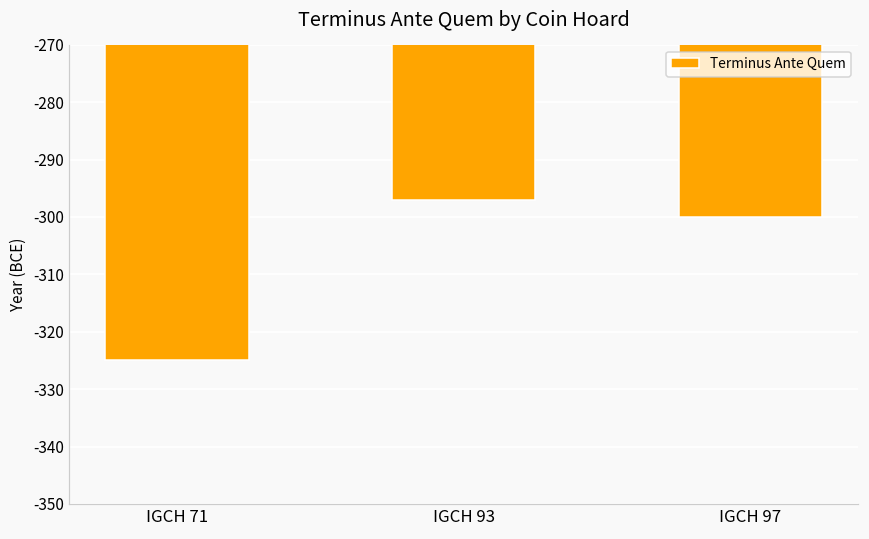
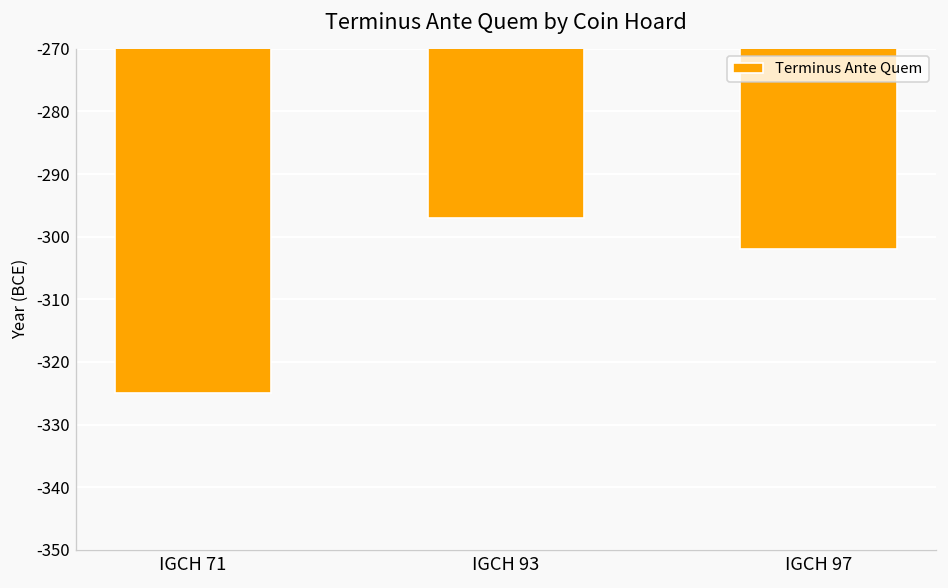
IGCH 97: -300 -> -302
